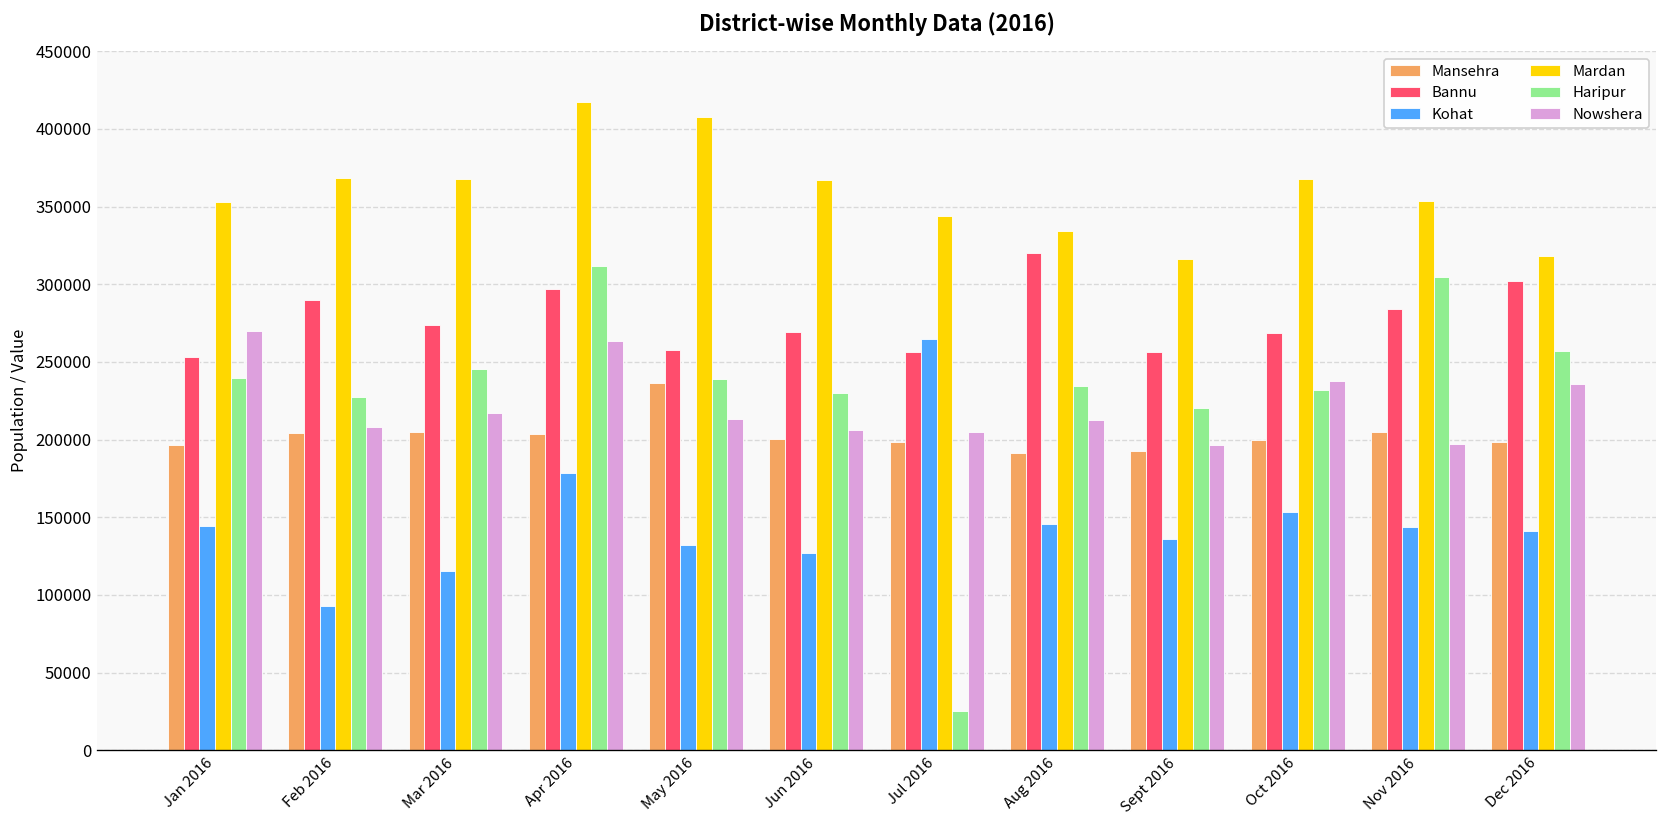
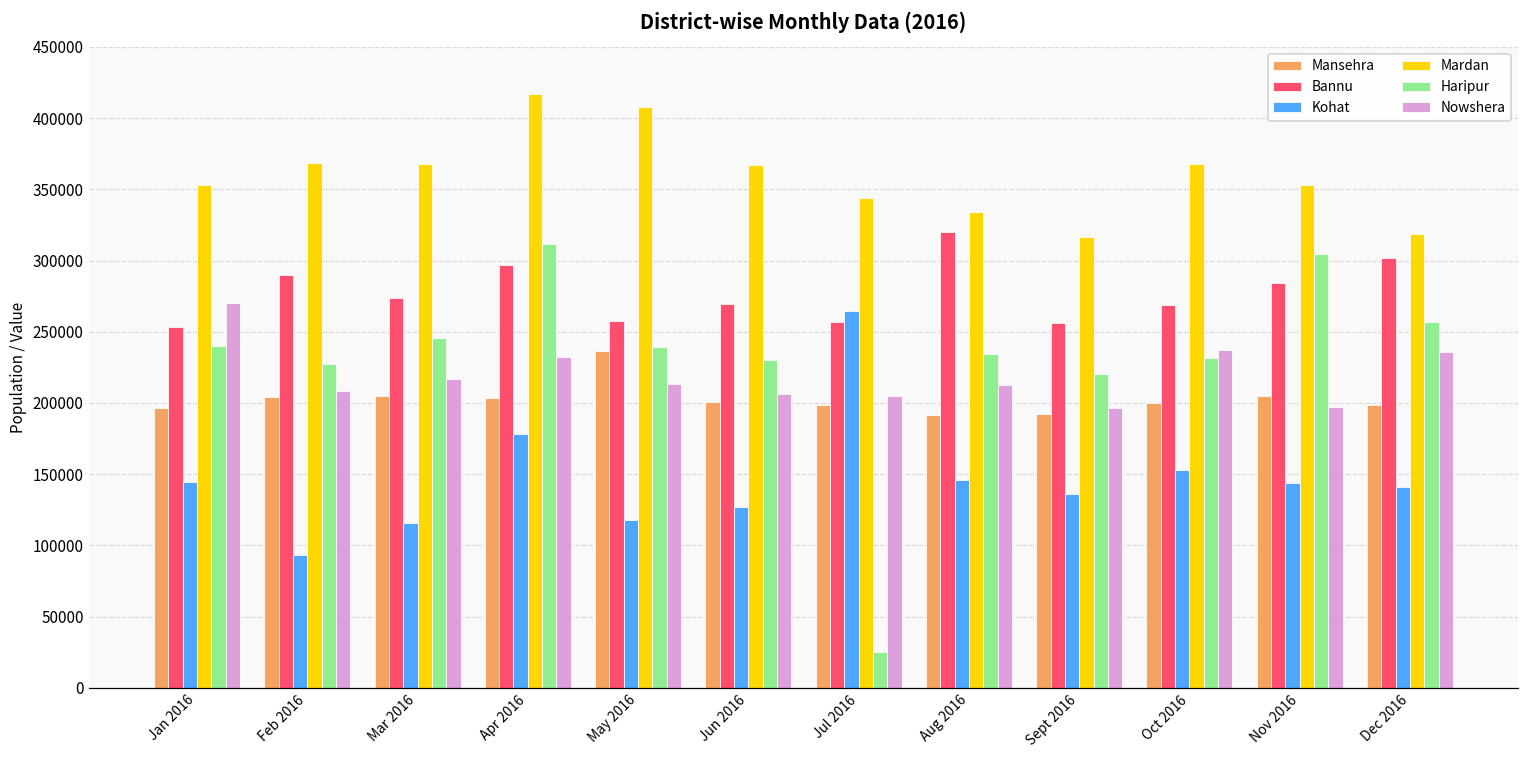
Nowshera, Apr 2016: 264000 -> 232000
Kohat, May 2016: 132000 -> 118000
